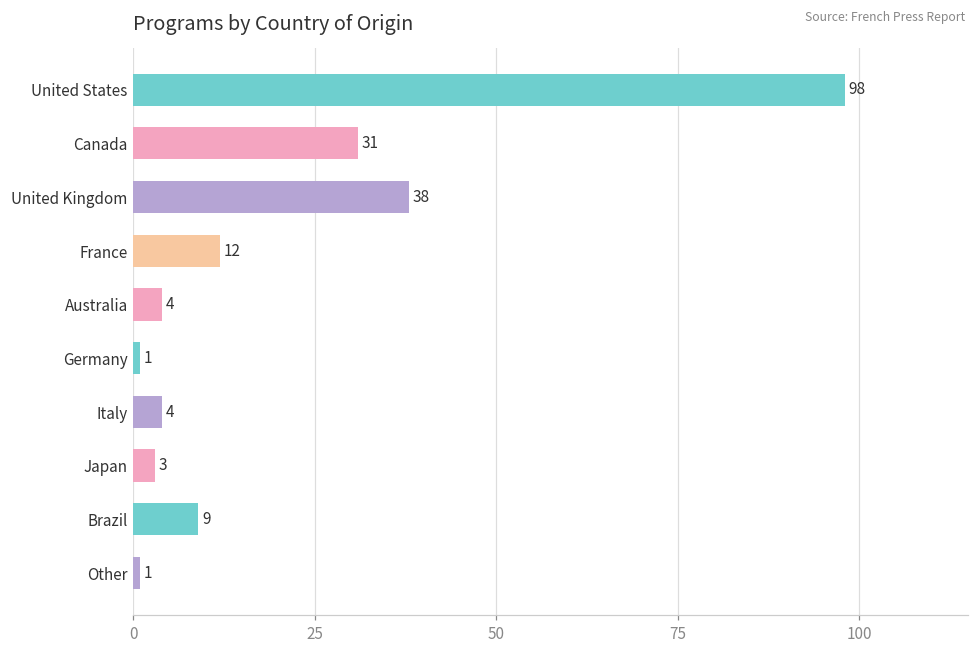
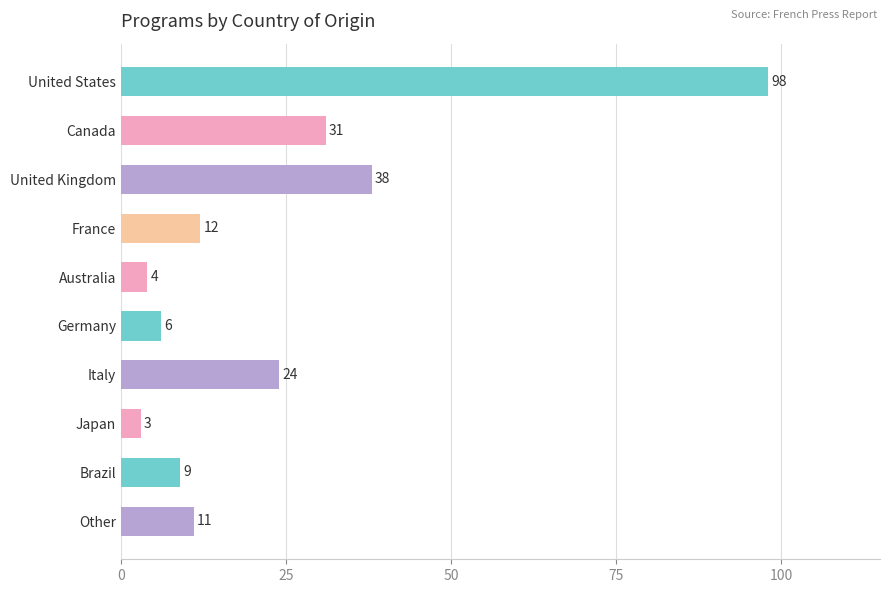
Germany: 1 -> 6
Italy: 4 -> 24
Other: 1 -> 11
